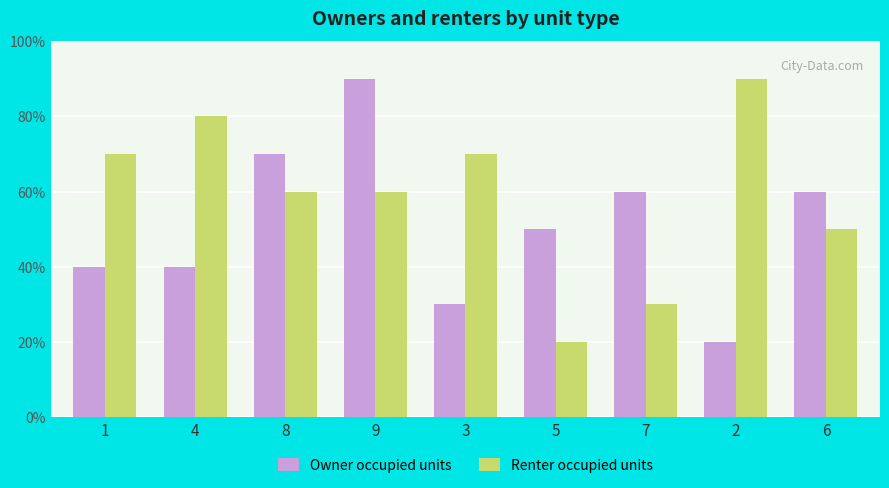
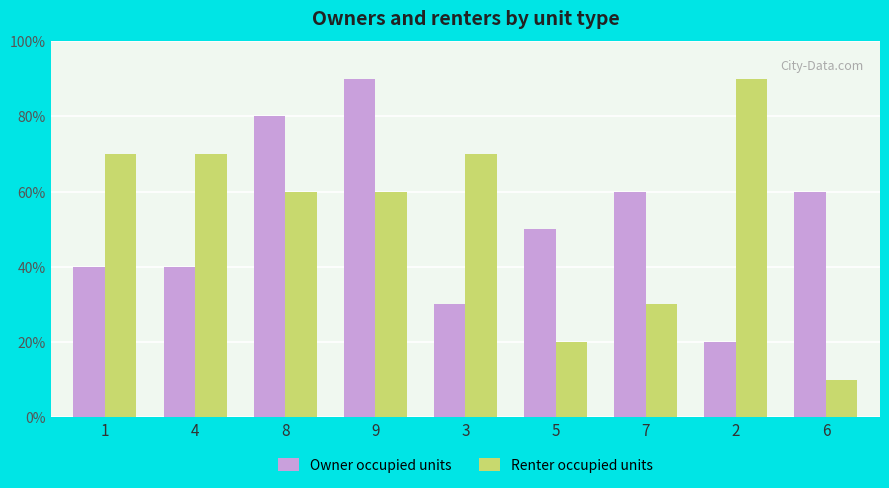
Renter occupied units, 4: 80% -> 70%
Owner occupied units, 8: 70% -> 80%
Renter occupied units, 6: 50% -> 10%
